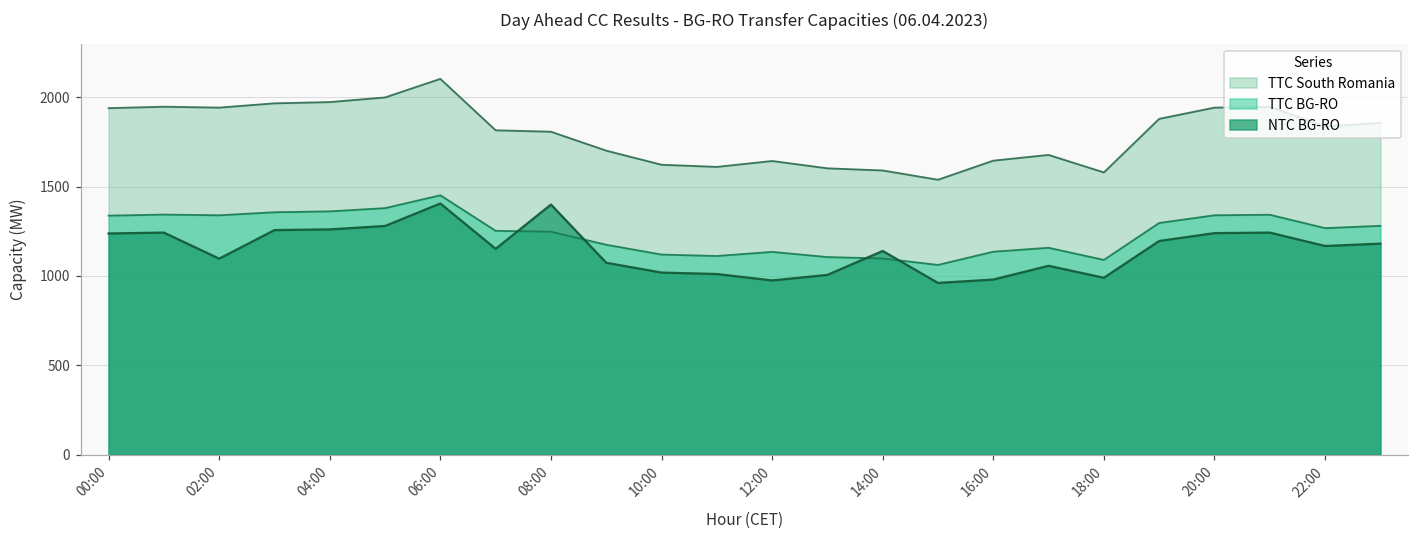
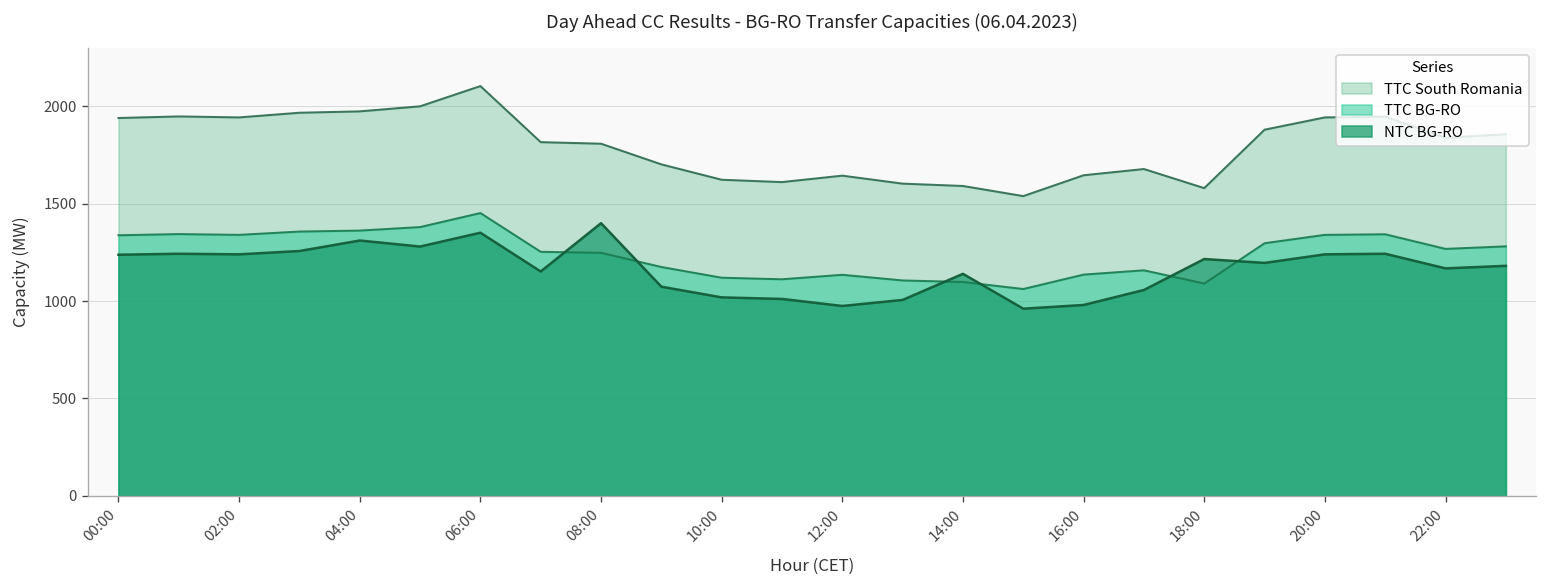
NTC BG-RO, 02:00: 1100 -> 1240
NTC BG-RO, 04:00: 1260 -> 1310
NTC BG-RO, 06:00: 1410 -> 1350
NTC BG-RO, 18:00: 990 -> 1220
